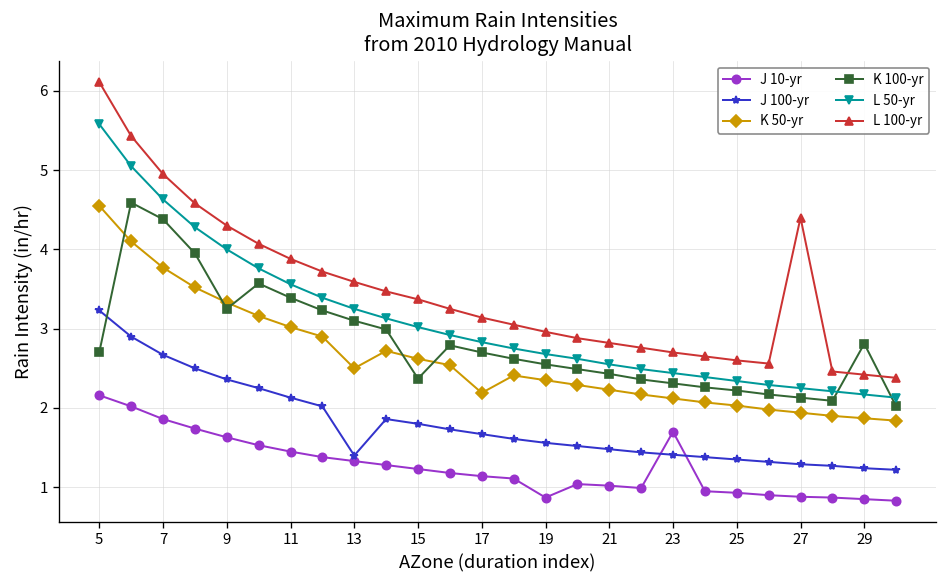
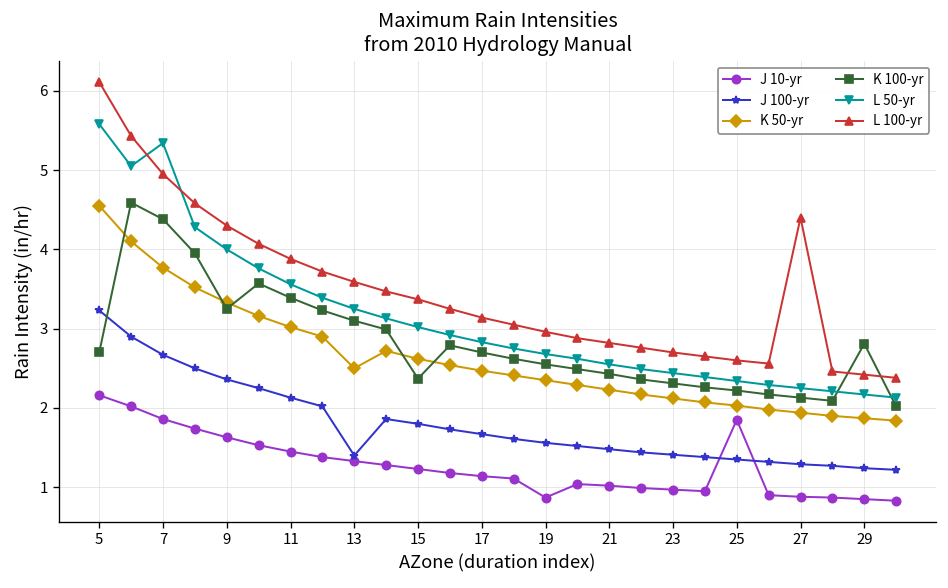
L 50-yr, 7: 4.6 -> 5.3
K 50-yr, 17: 2.2 -> 2.5
J 10-yr, 23: 1.7 -> 1.0
J 10-yr, 25: 0.9 -> 1.9
